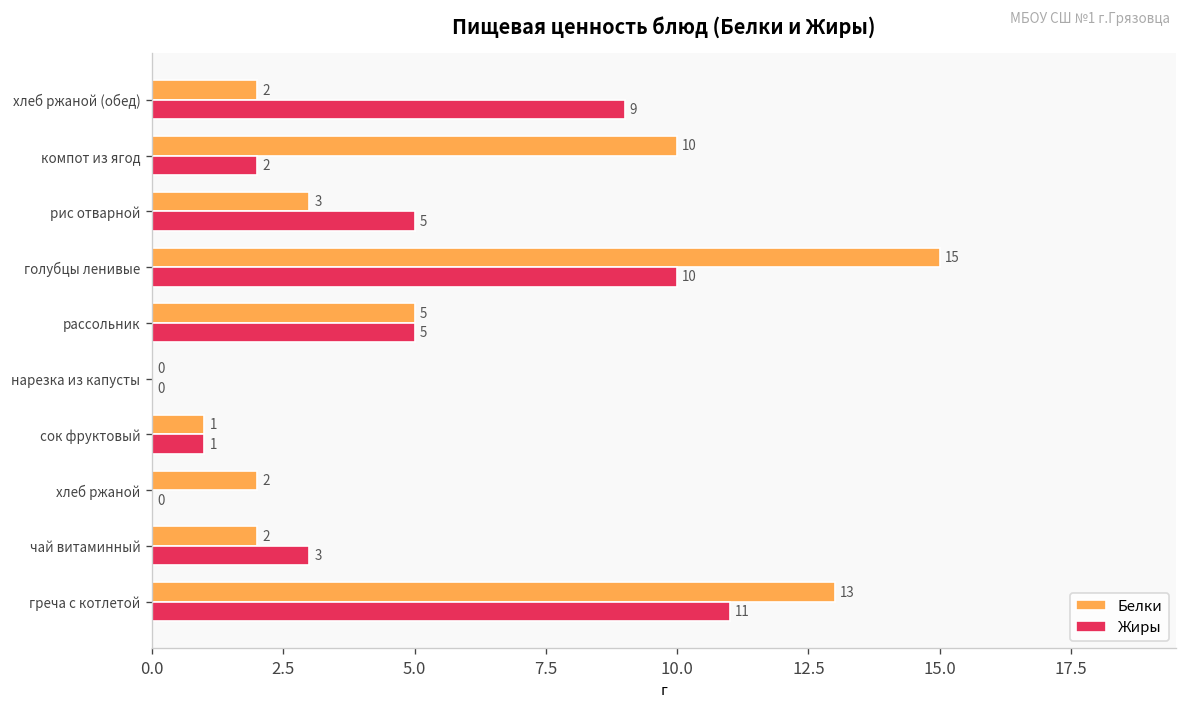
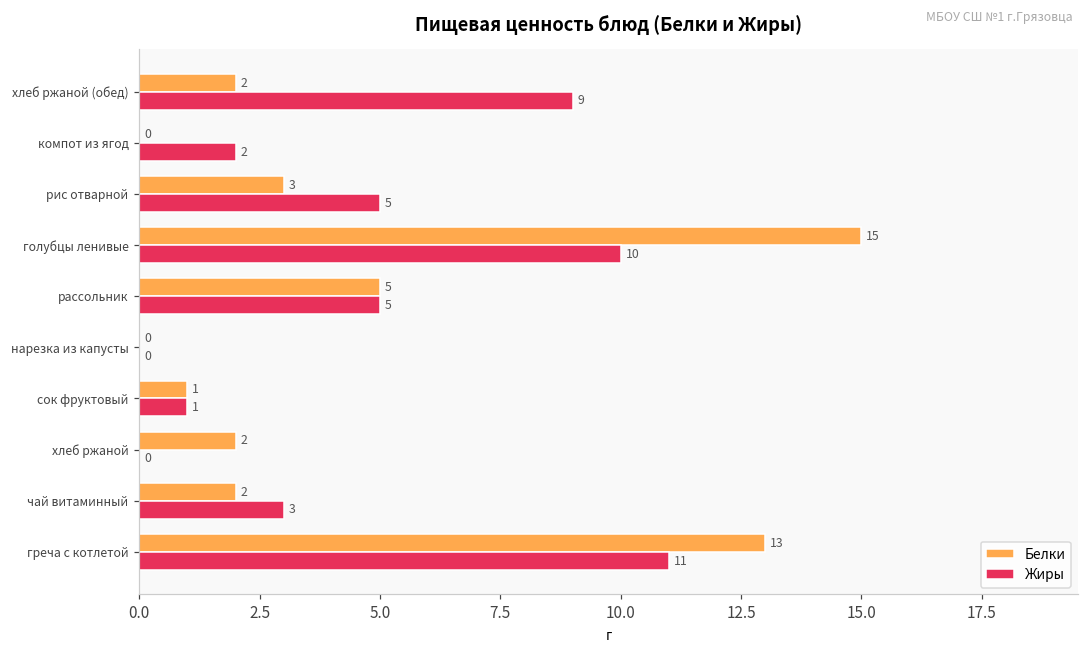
Белки, компот из ягод: 10 -> 0
